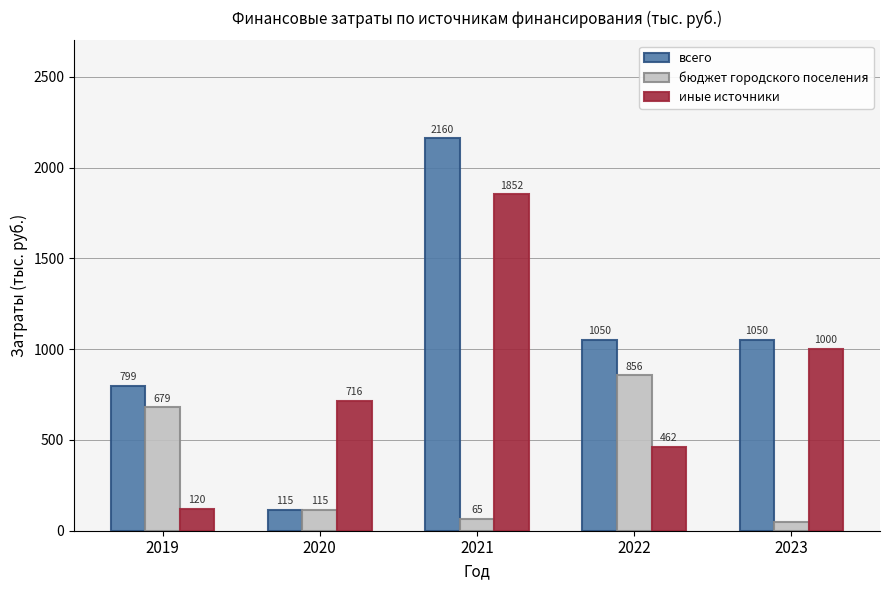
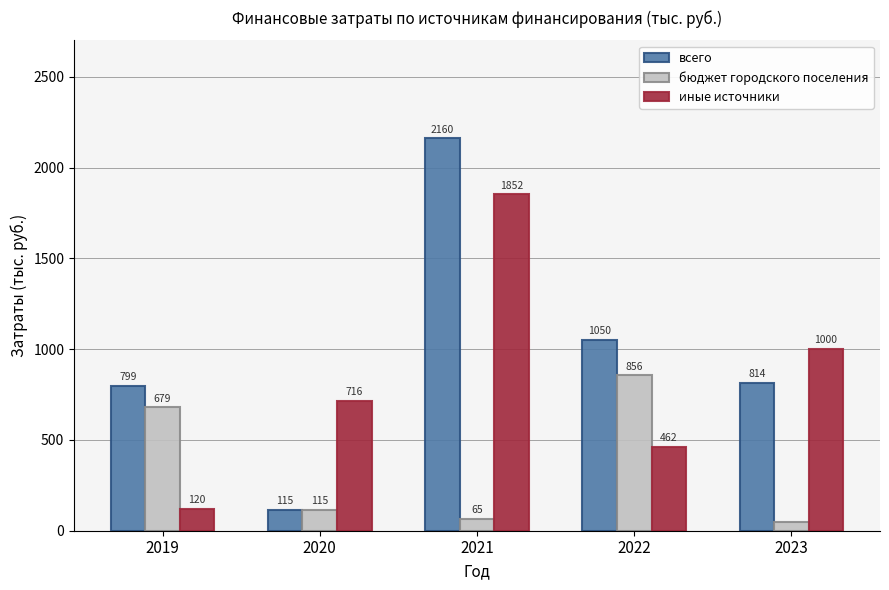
всего, 2023: 1050 -> 814
